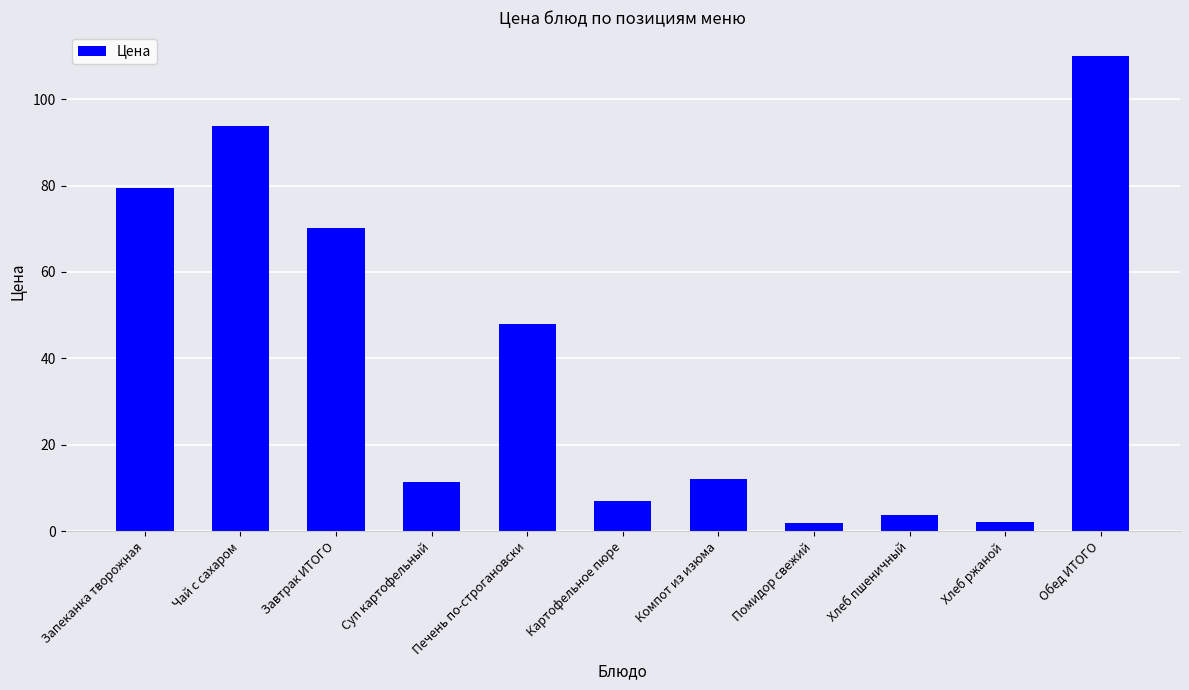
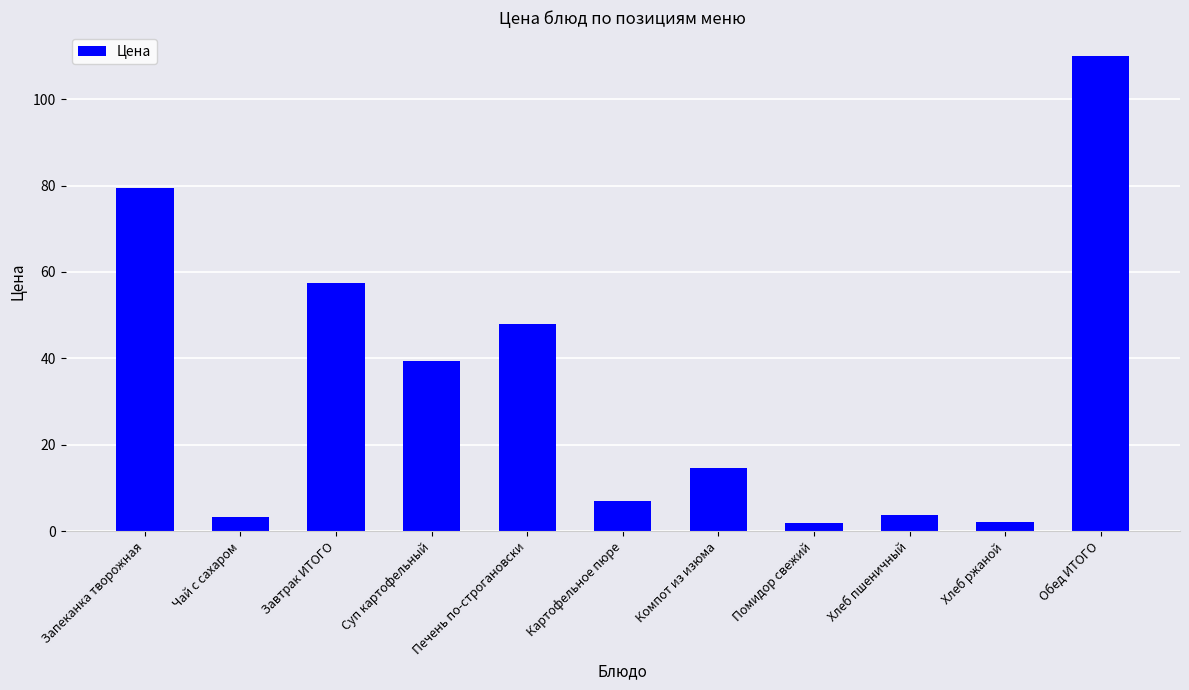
Чай с сахаром: 94 -> 3
Завтрак ИТОГО: 70 -> 57
Суп картофельный: 12 -> 39
Компот из изюма: 12 -> 15
